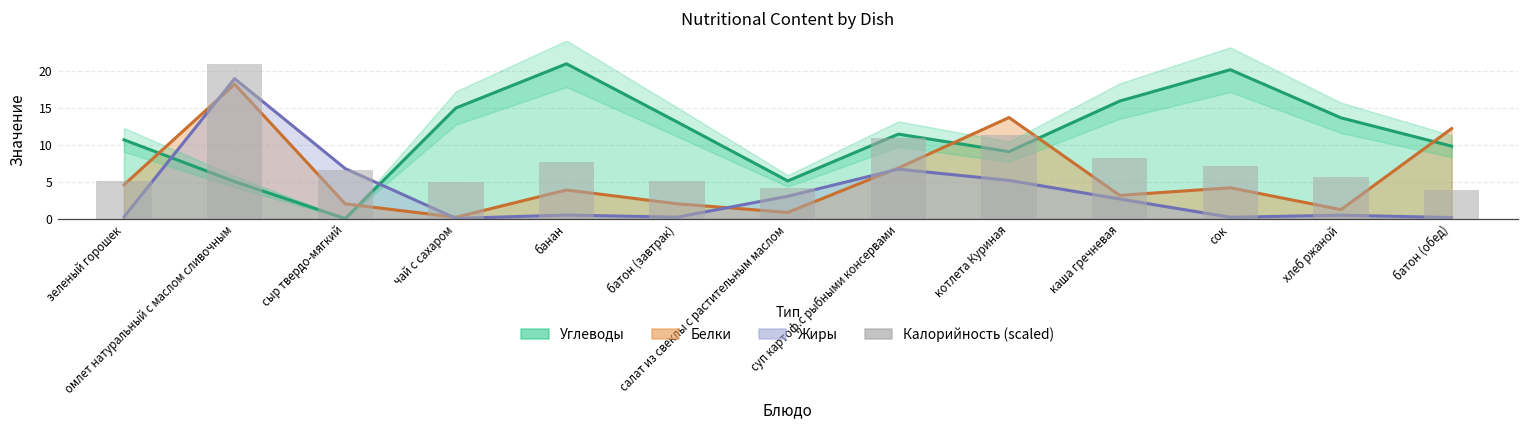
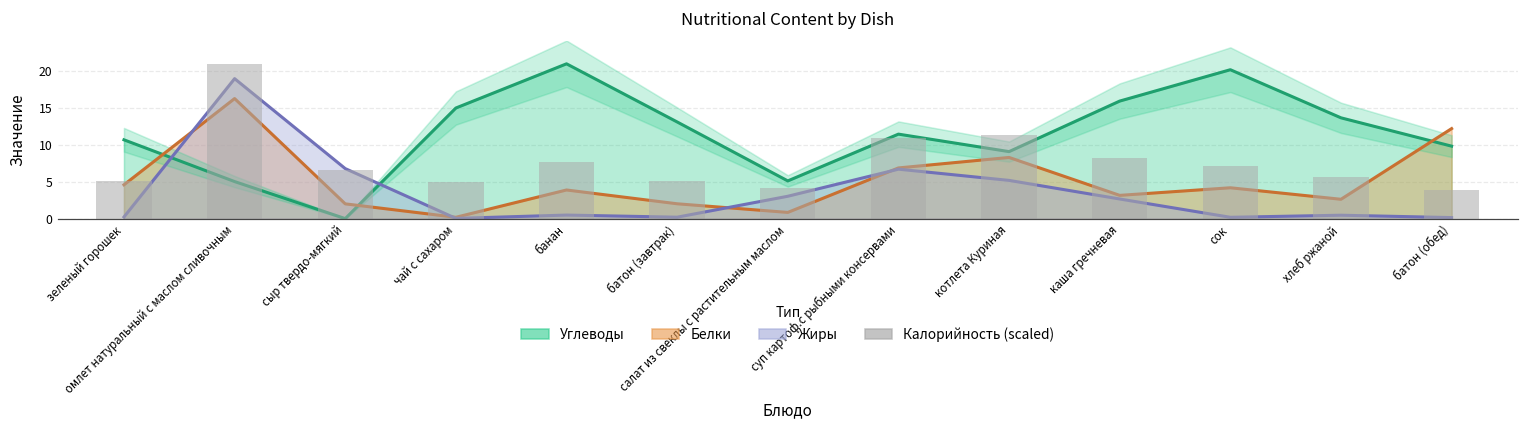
Белки, омлет натуральный с маслом сливочным: 18 -> 16
Белки, котлета Куриная: 14 -> 8
Белки, хлеб ржаной: 1 -> 3
